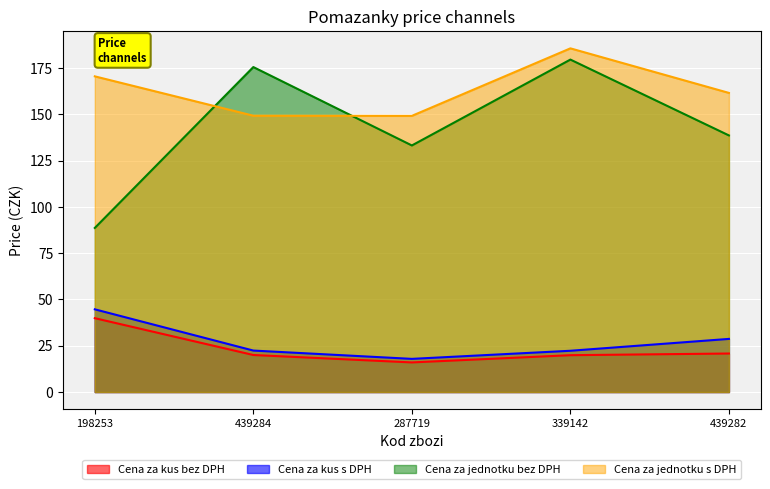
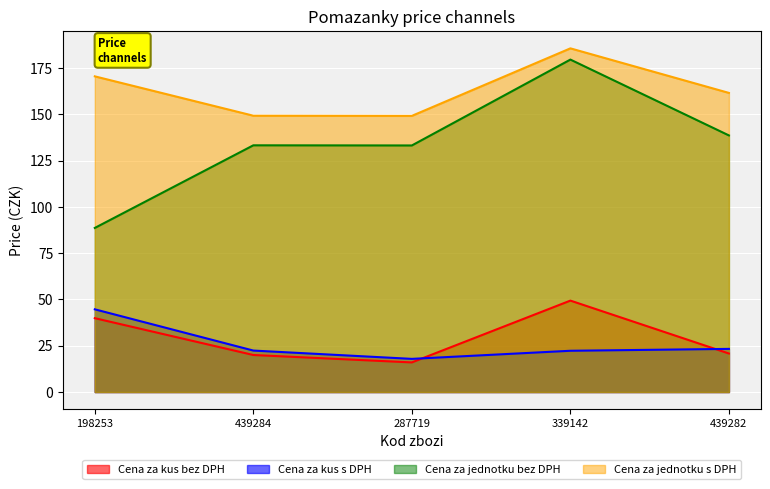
Cena za jednotku bez DPH, 439284: 176 -> 133
Cena za kus bez DPH, 339142: 20 -> 49
Cena za kus s DPH, 439282: 29 -> 23
